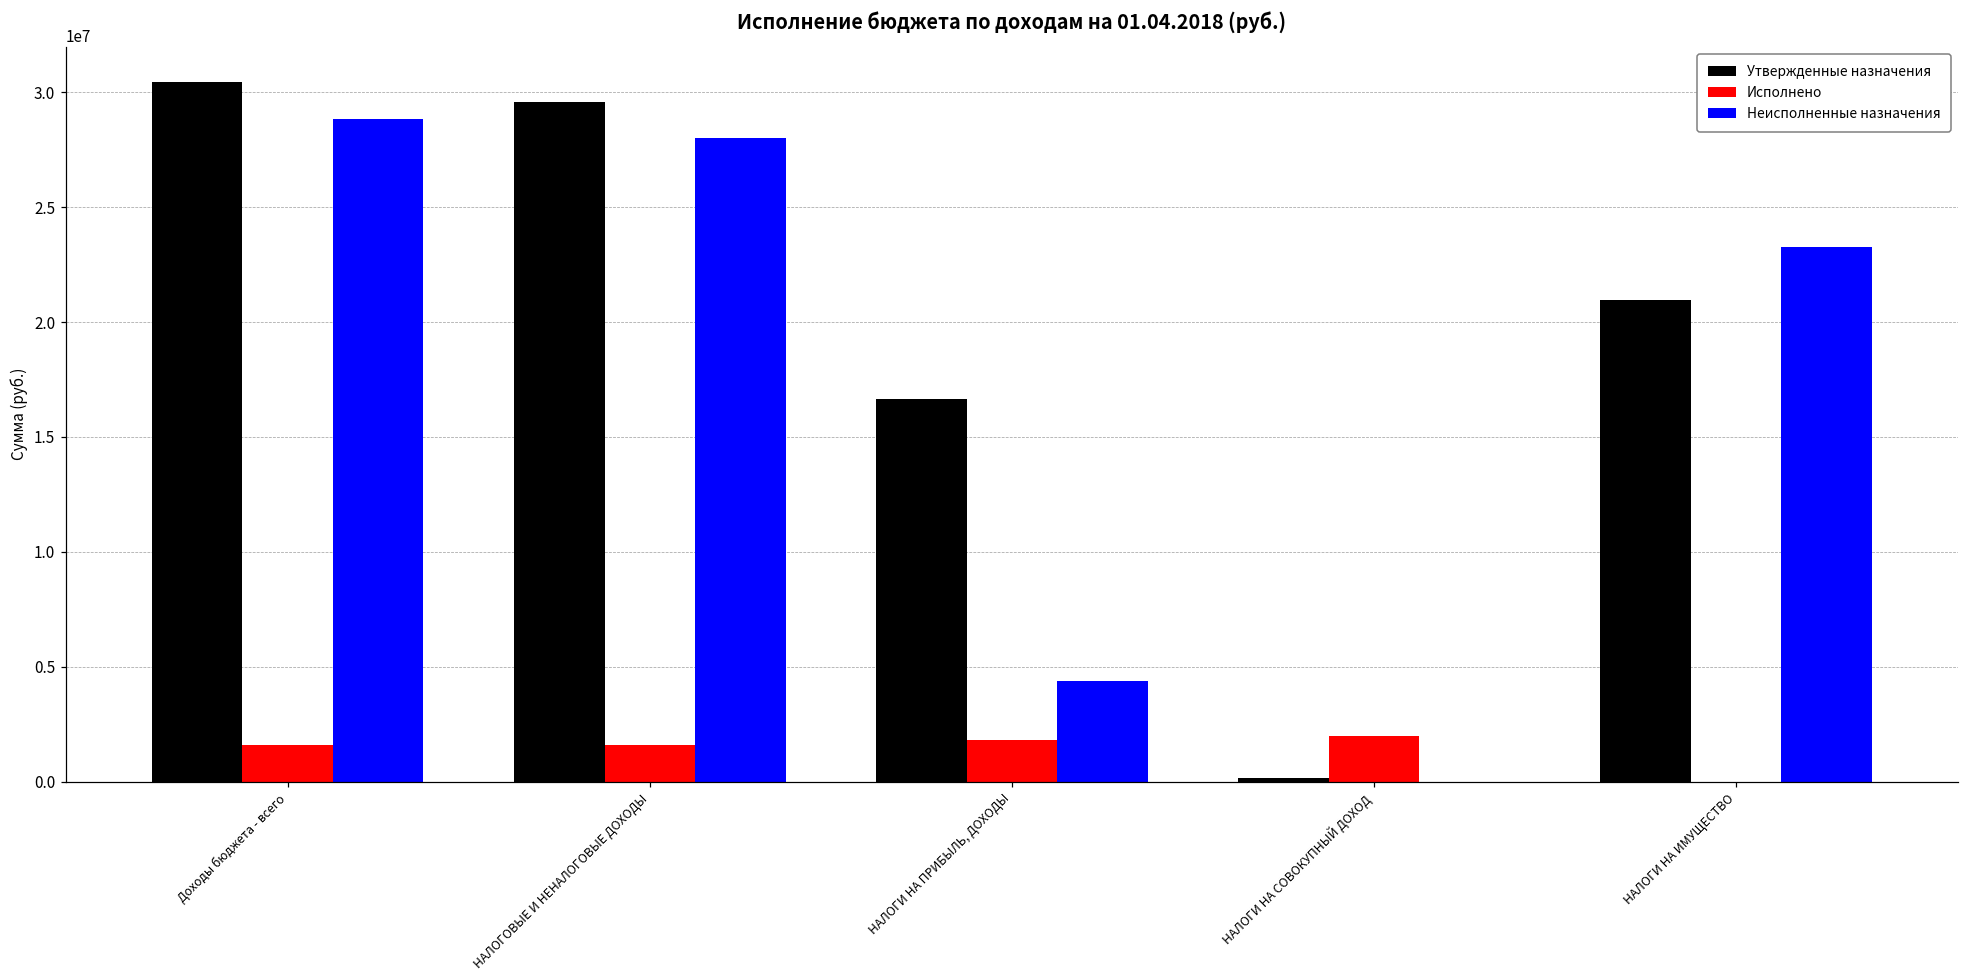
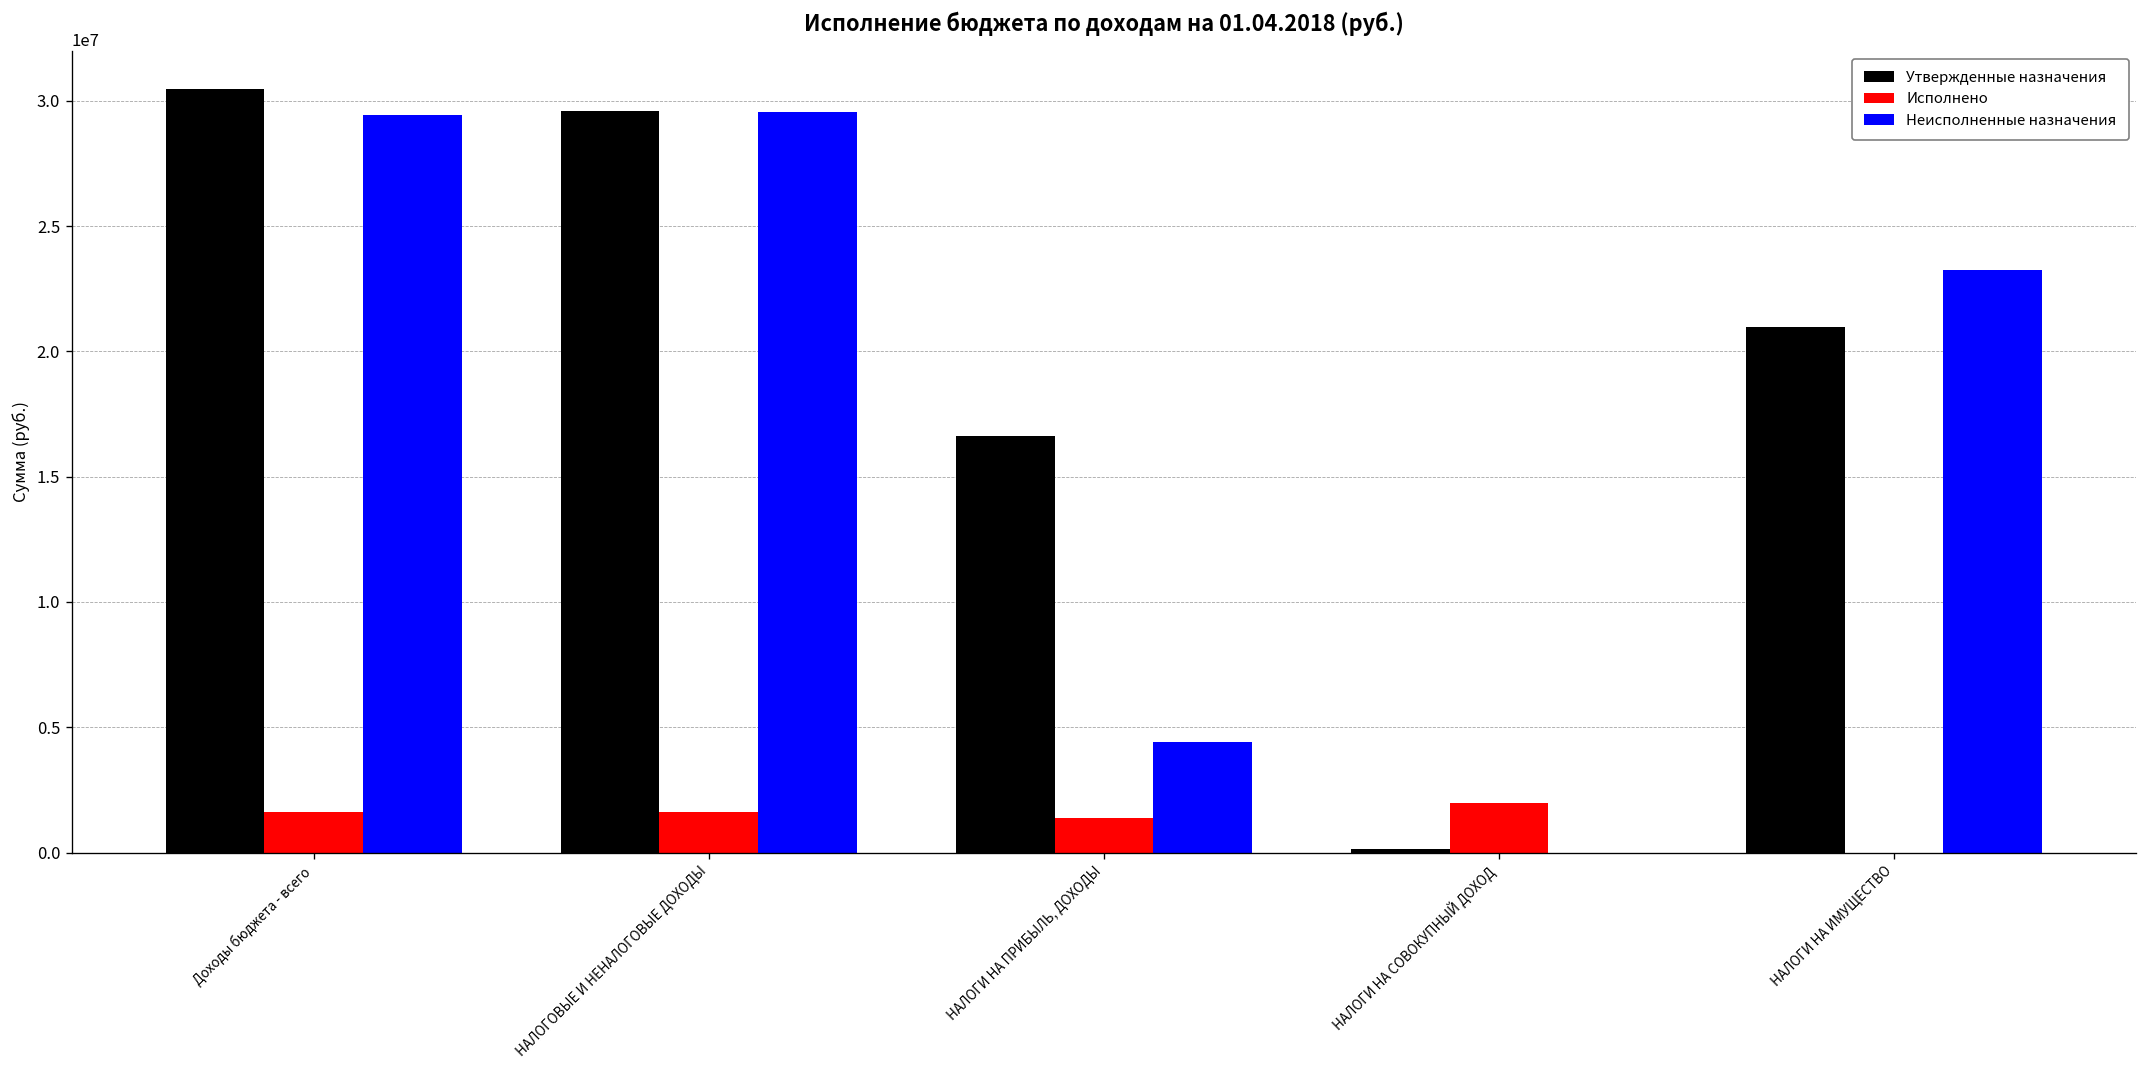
Неисполненные назначения, Доходы бюджета - всего: 28900000 -> 29400000
Неисполненные назначения, НАЛОГОВЫЕ И НЕНАЛОГОВЫЕ ДОХОДЫ: 28000000 -> 29500000
Исполнено, НАЛОГИ НА ПРИБЫЛЬ, ДОХОДЫ: 1800000 -> 1400000
